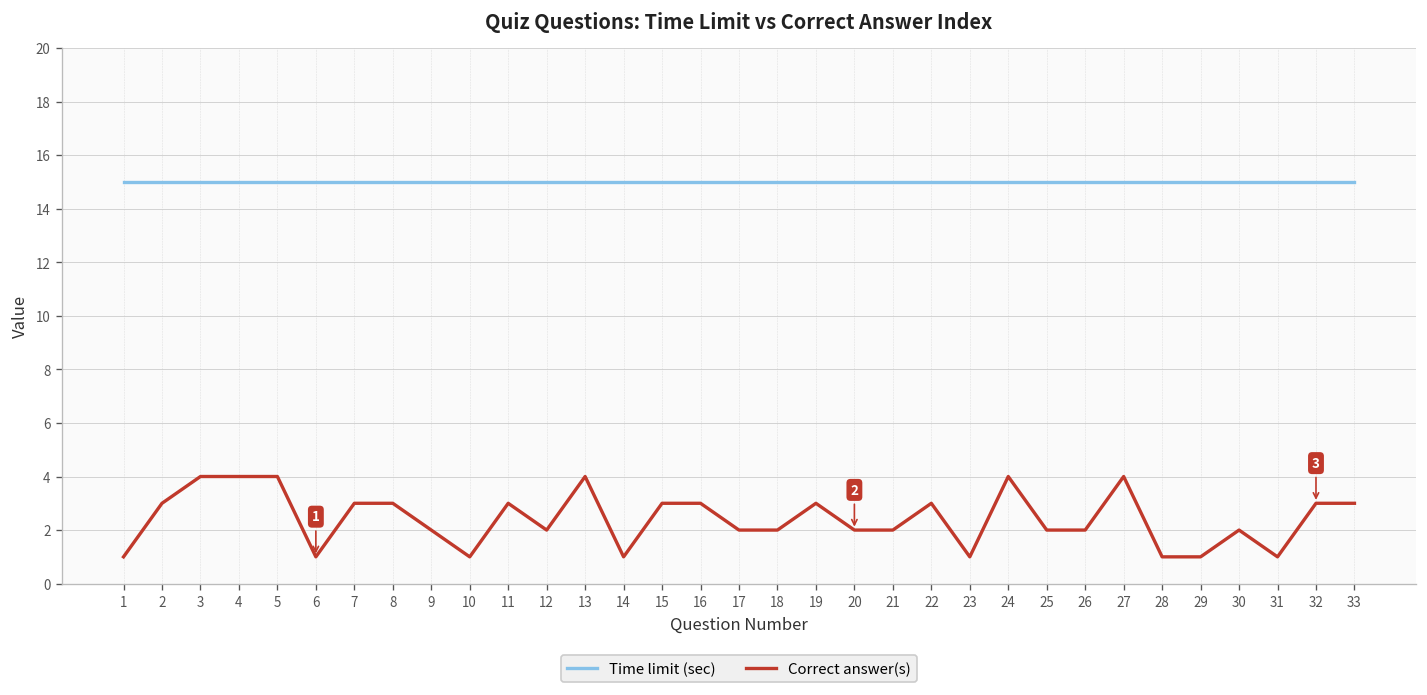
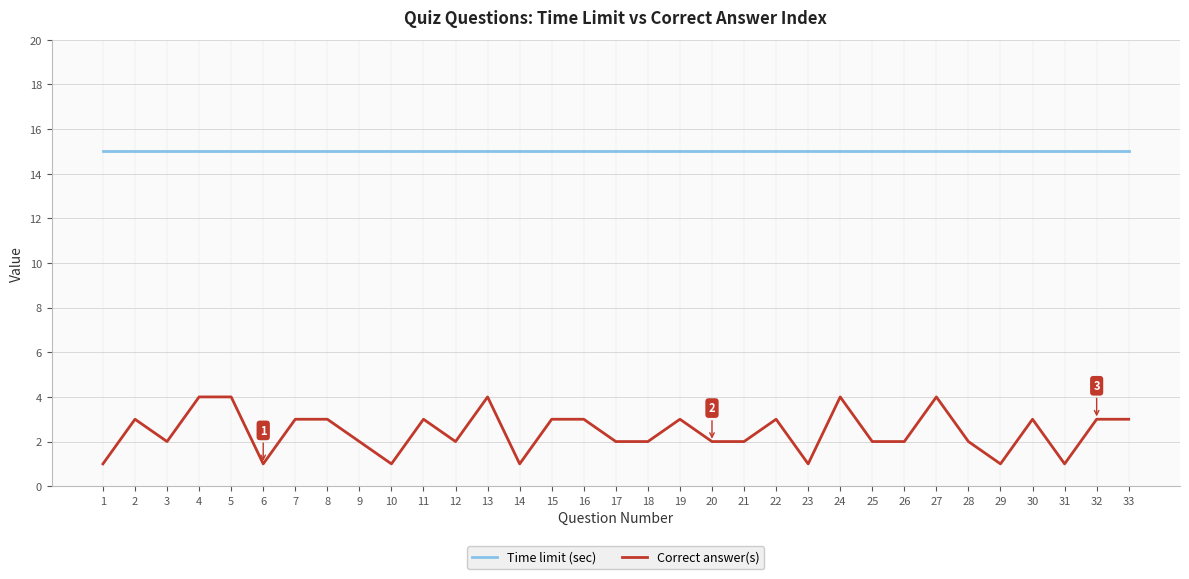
Correct answer(s), 3: 4 -> 2
Correct answer(s), 28: 1 -> 2
Correct answer(s), 30: 2 -> 3
